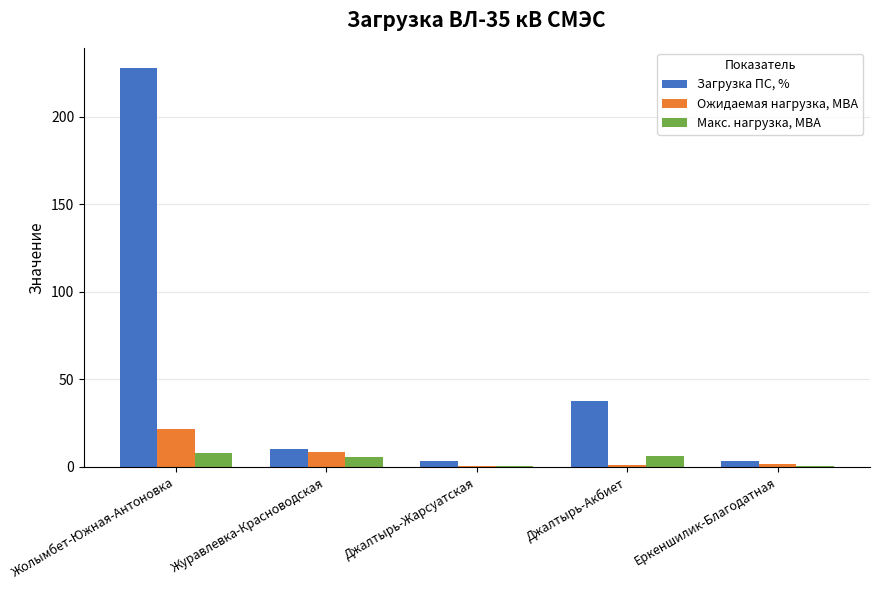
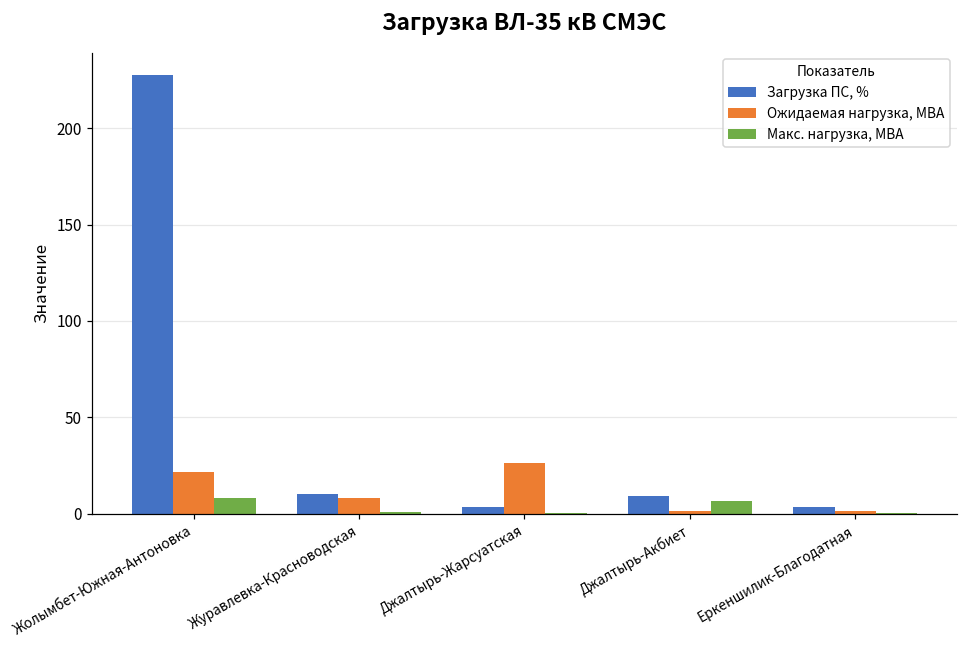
Макс. нагрузка, МВА, Журавлевка-Красноводская: 6 -> 1
Ожидаемая нагрузка, МВА, Джалтырь-Жарсуатская: 1 -> 26
Загрузка ПС, %, Джалтырь-Акбиет: 38 -> 9
